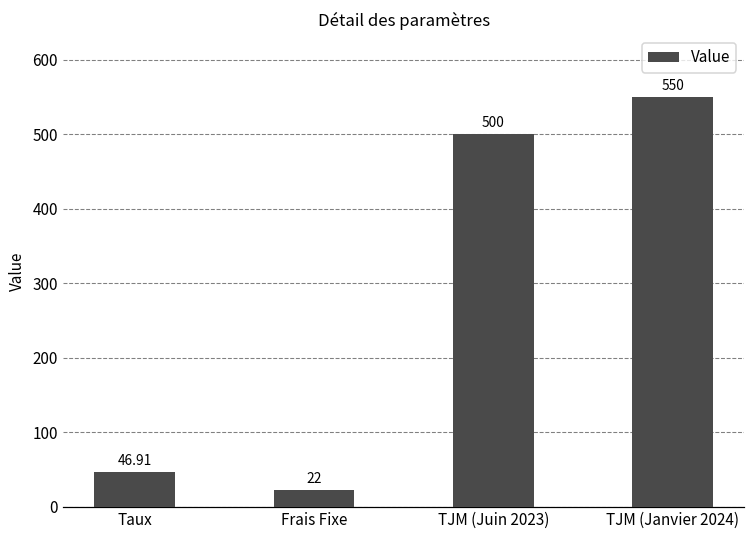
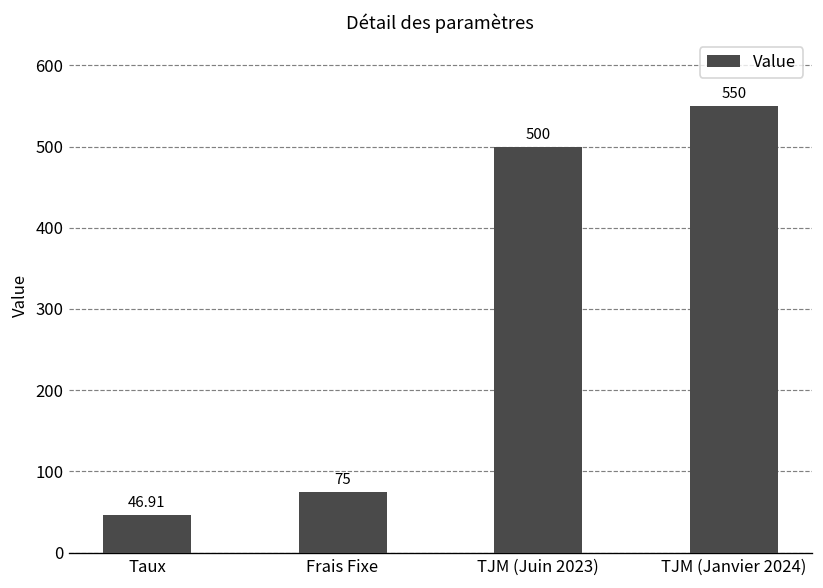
Frais Fixe: 22 -> 75
